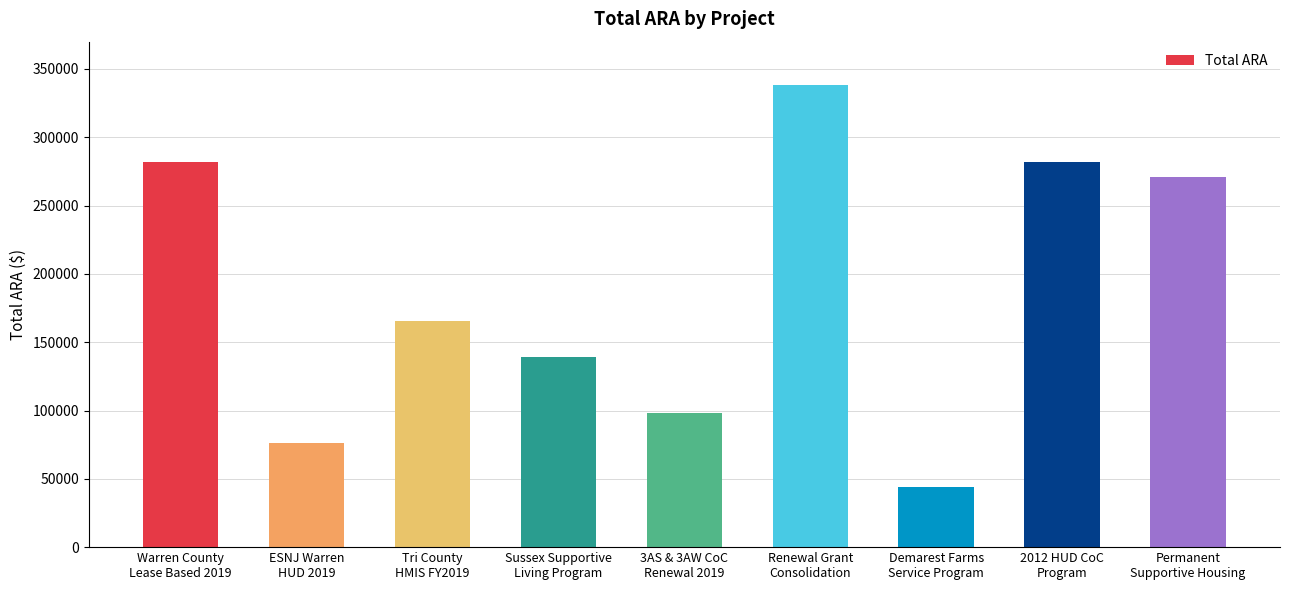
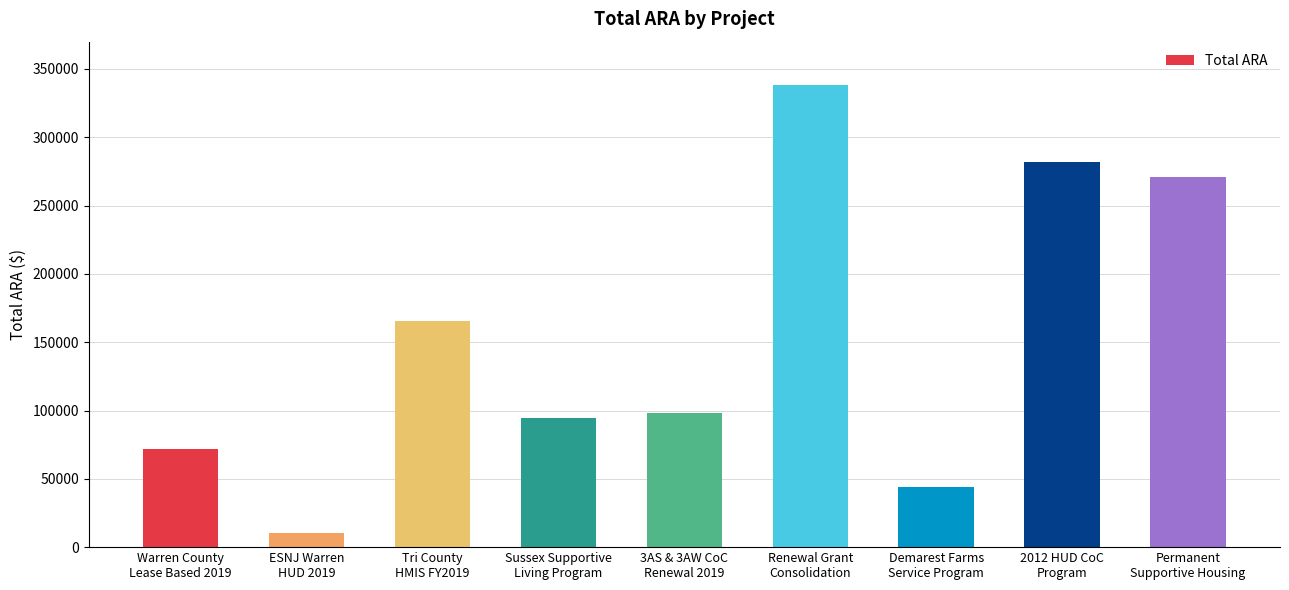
Warren County Lease Based 2019: 282000 -> 72000
ESNJ Warren HUD 2019: 77000 -> 10000
Sussex Supportive Living Program: 139000 -> 95000
